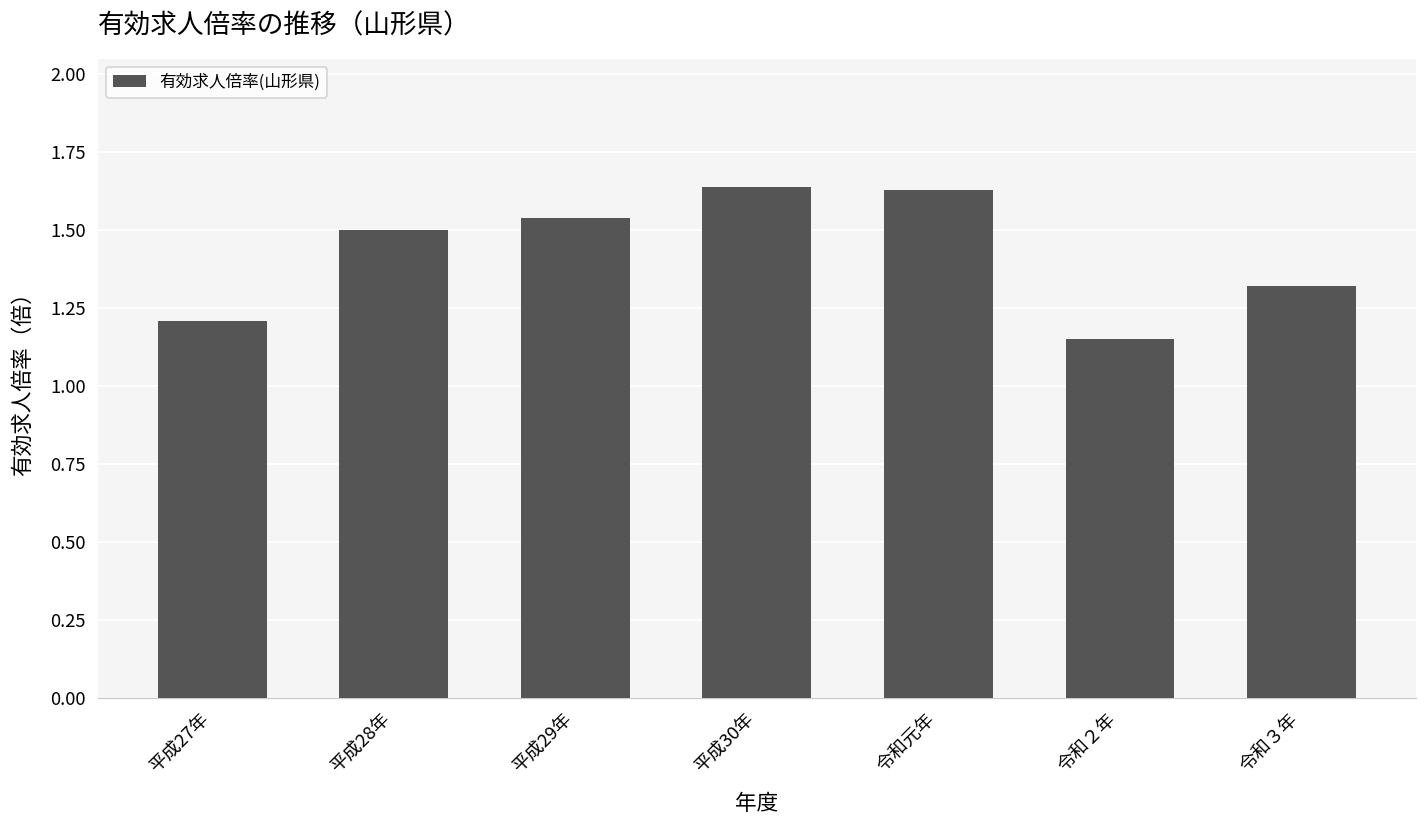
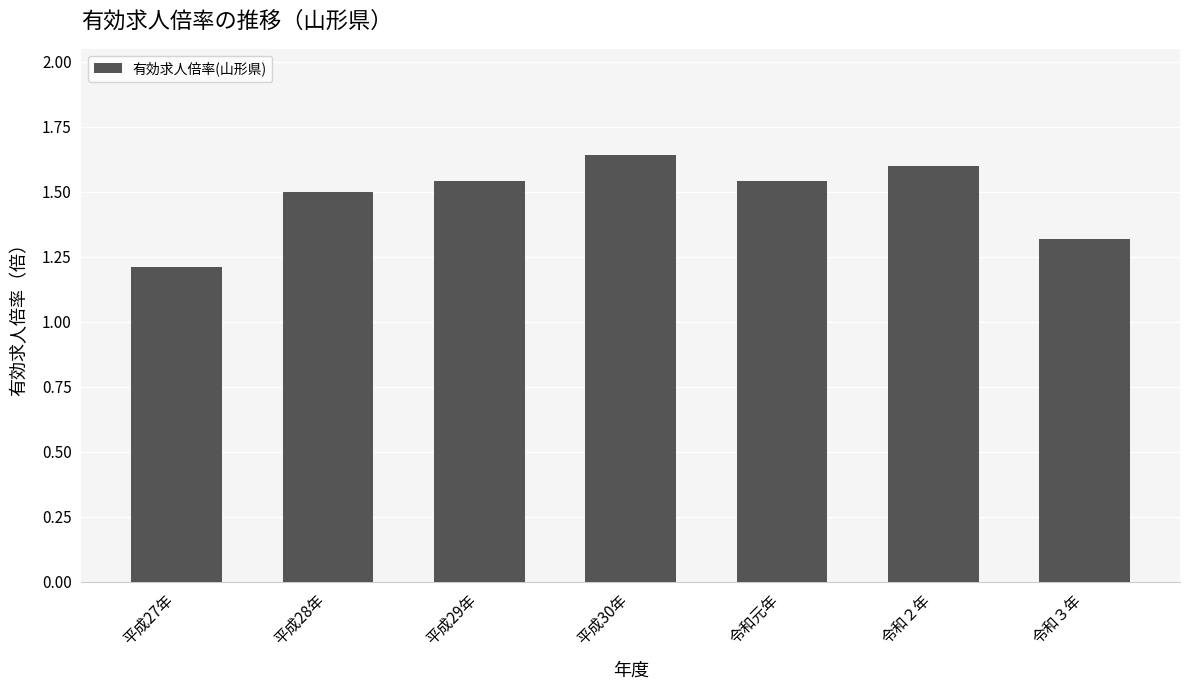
令和元年: 1.63 -> 1.54
令和２年: 1.15 -> 1.60
